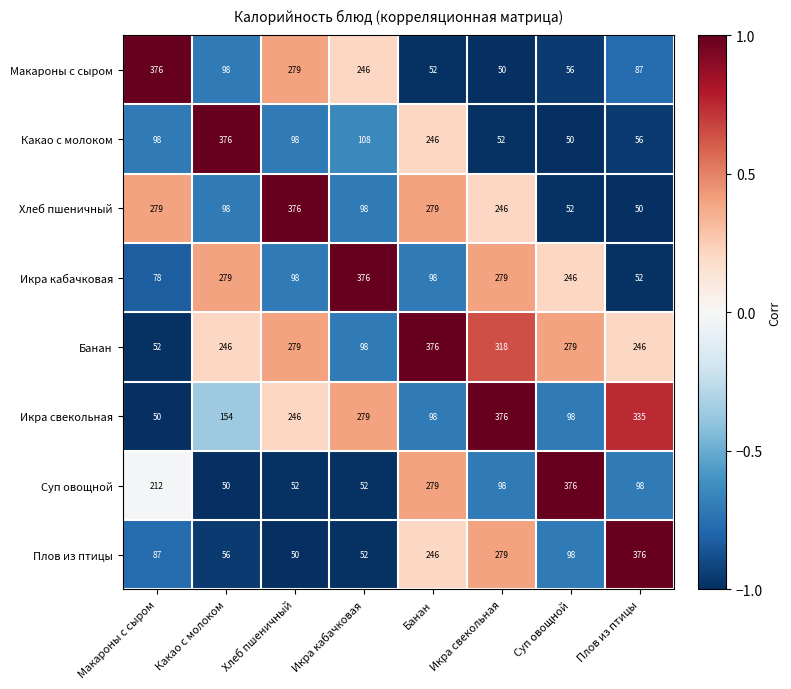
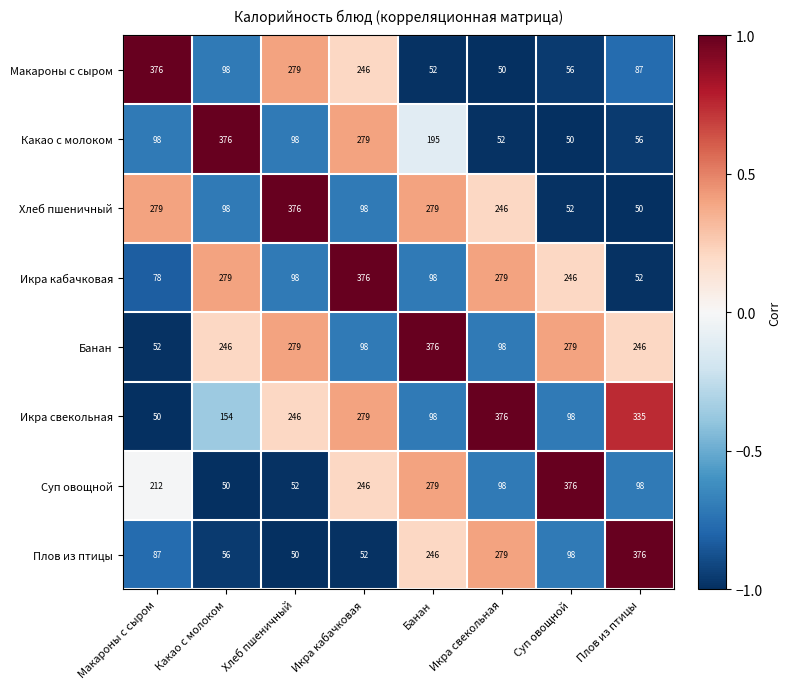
Какао с молоком, Икра кабачковая: 108 -> 279
Какао с молоком, Банан: 246 -> 195
Банан, Икра свекольная: 318 -> 98
Суп овощной, Икра кабачковая: 52 -> 246
